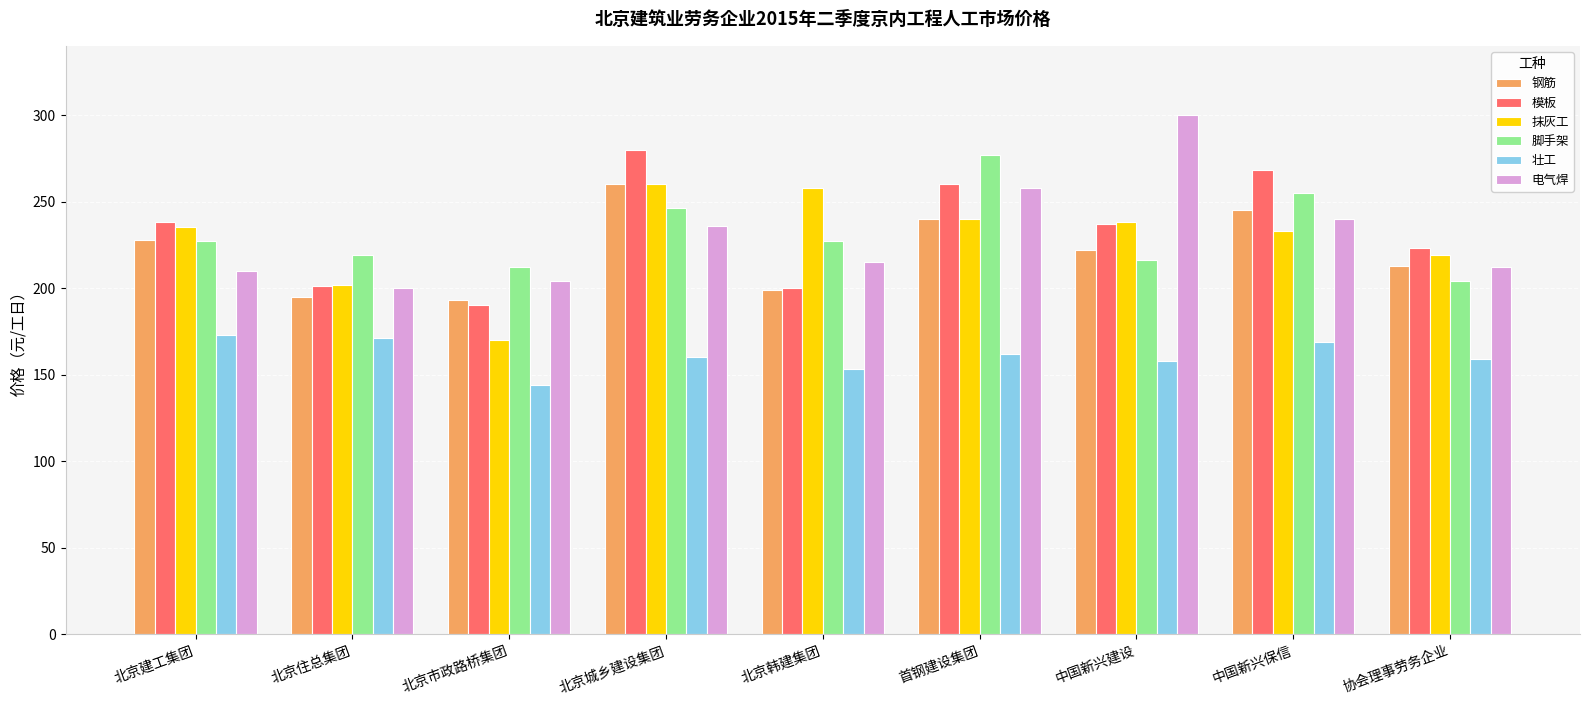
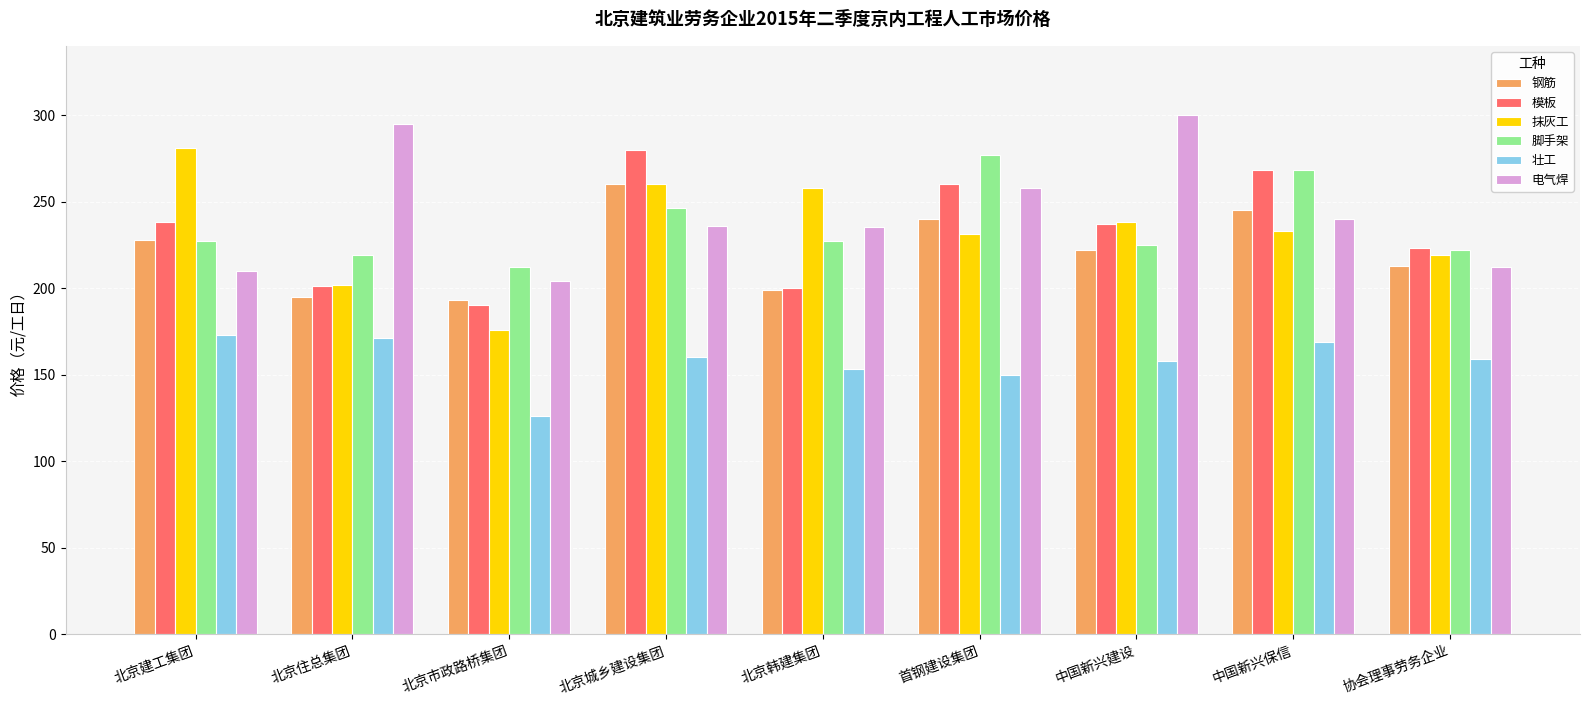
抹灰工, 北京建工集团: 235 -> 281
电气焊, 北京住总集团: 200 -> 295
抹灰工, 北京市政路桥集团: 170 -> 176
壮工, 北京市政路桥集团: 144 -> 126
电气焊, 北京韩建集团: 215 -> 235
抹灰工, 首钢建设集团: 240 -> 231
壮工, 首钢建设集团: 162 -> 150
脚手架, 中国新兴建设: 216 -> 225
脚手架, 中国新兴保信: 255 -> 268
脚手架, 协会理事劳务企业: 204 -> 222
